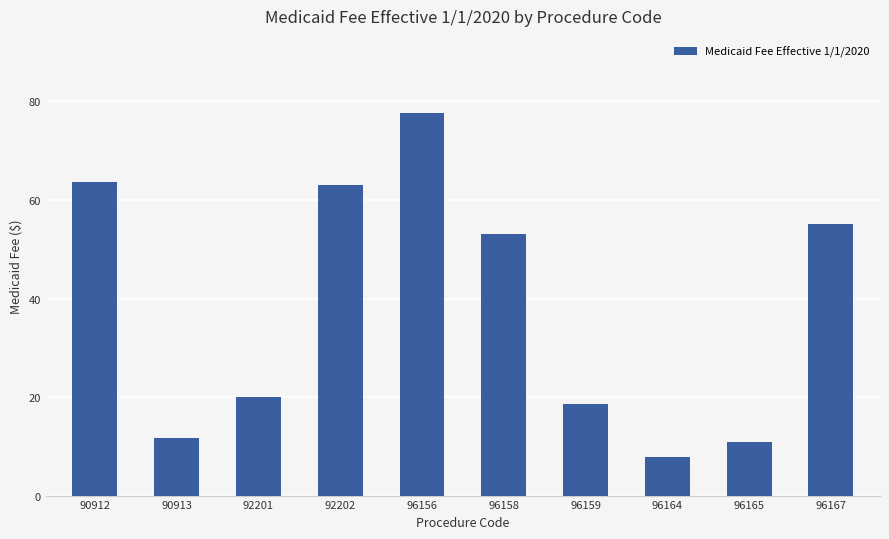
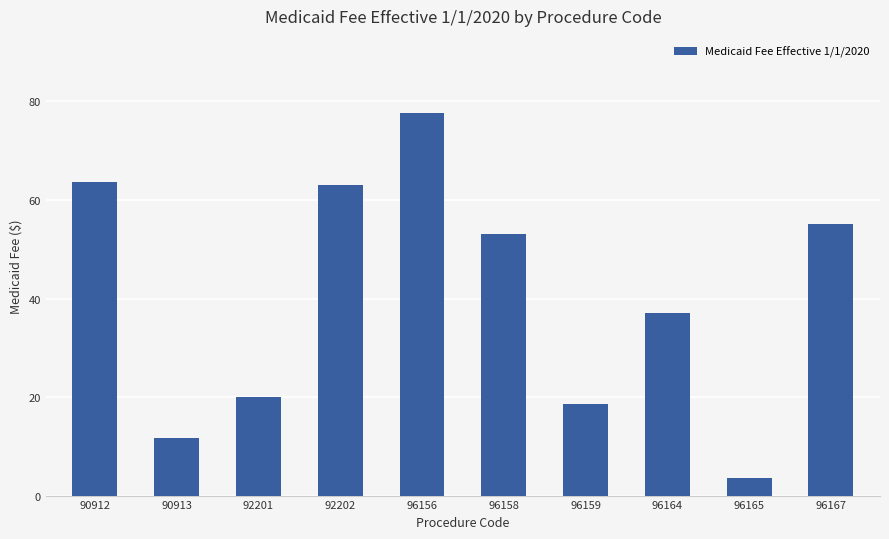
96164: 8 -> 37
96165: 11 -> 4
